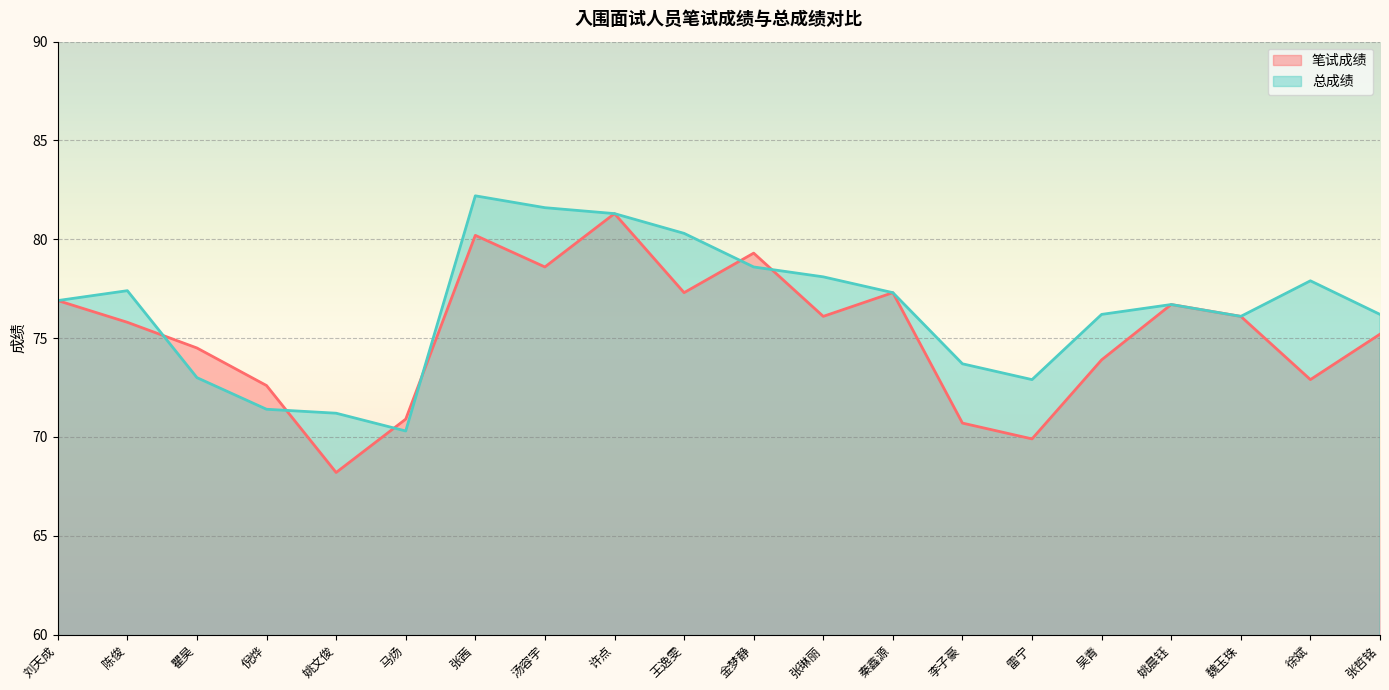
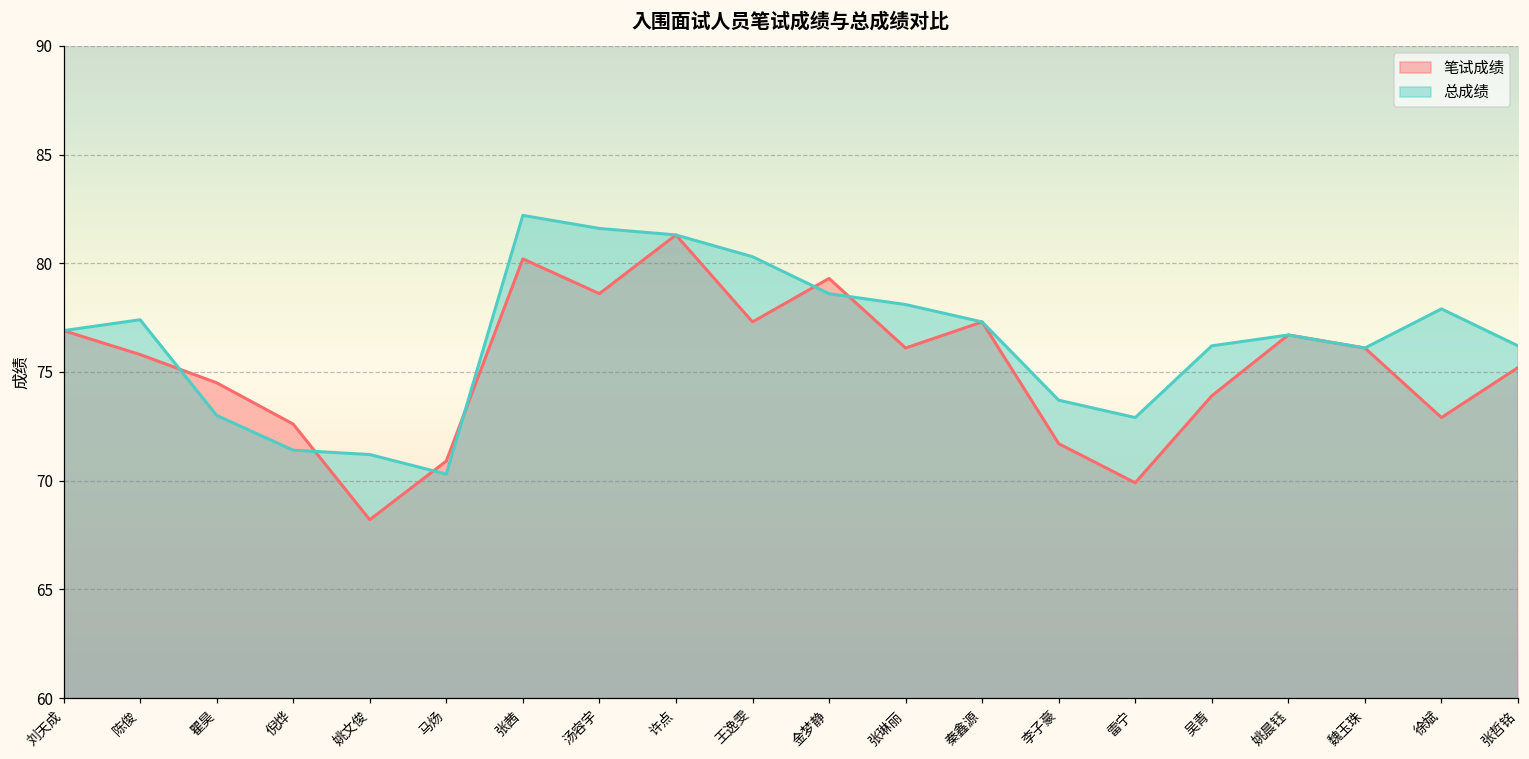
笔试成绩, 李子豪: 70.7 -> 71.7
